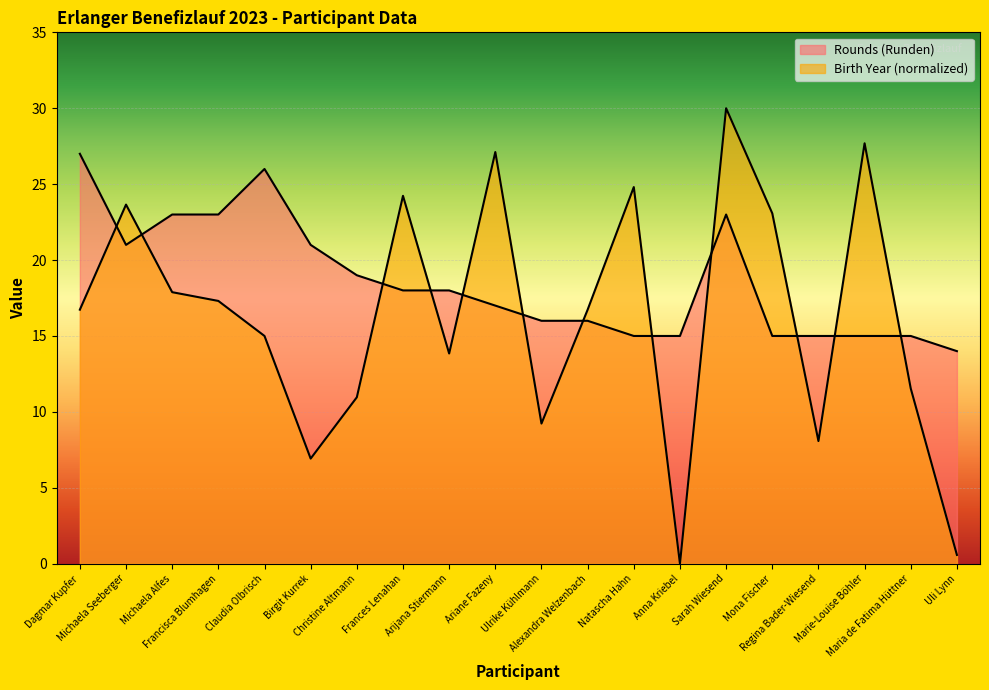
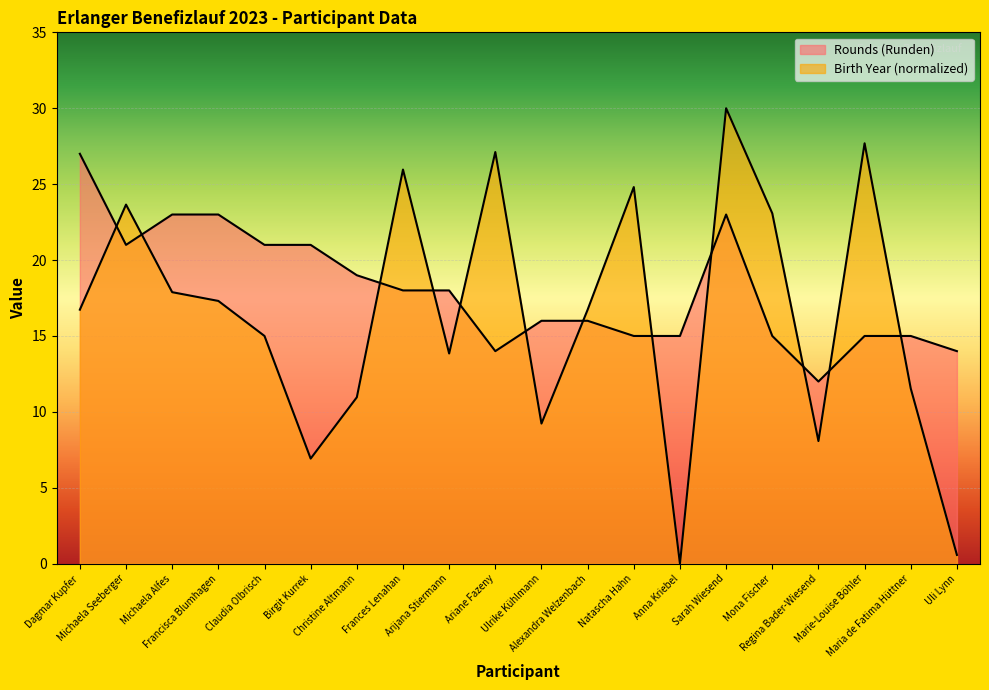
Rounds (Runden), Claudia Olbrisch: 26 -> 21
Birth Year (normalized), Frances Lenahan: 24.2 -> 26.0
Rounds (Runden), Ariane Fazeny: 17 -> 14
Rounds (Runden), Regina Bader-Wiesend: 15 -> 12
